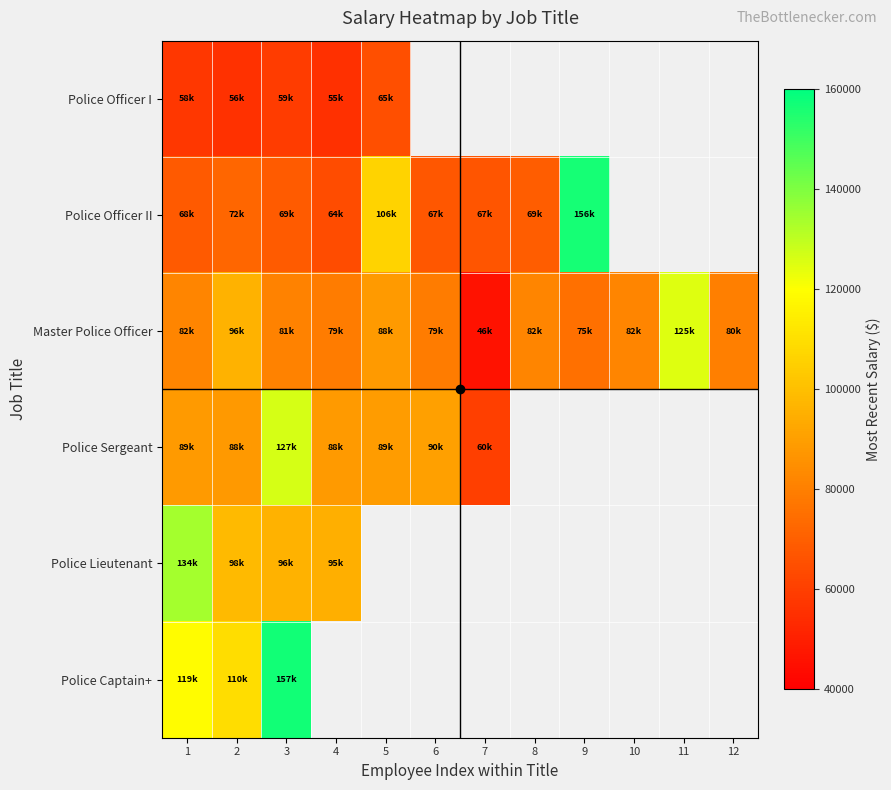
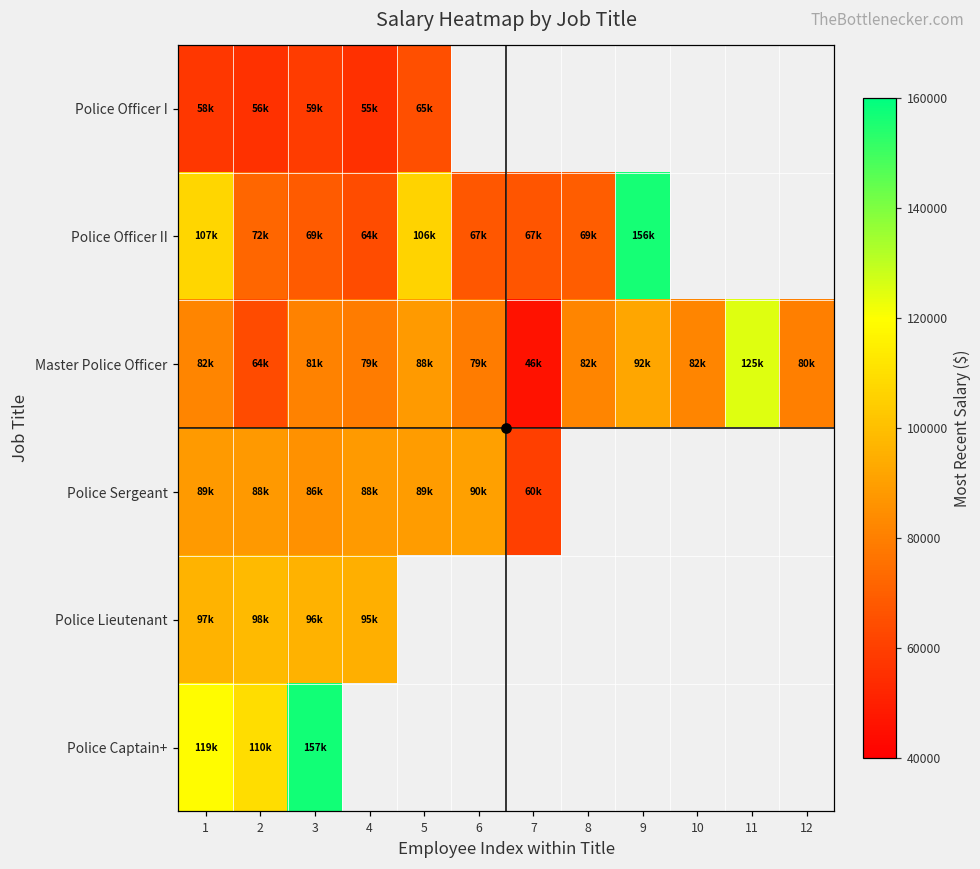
Police Officer II, 1: 68k -> 107k
Master Police Officer, 2: 96k -> 64k
Master Police Officer, 9: 75k -> 92k
Police Sergeant, 3: 127k -> 86k
Police Lieutenant, 1: 134k -> 97k
